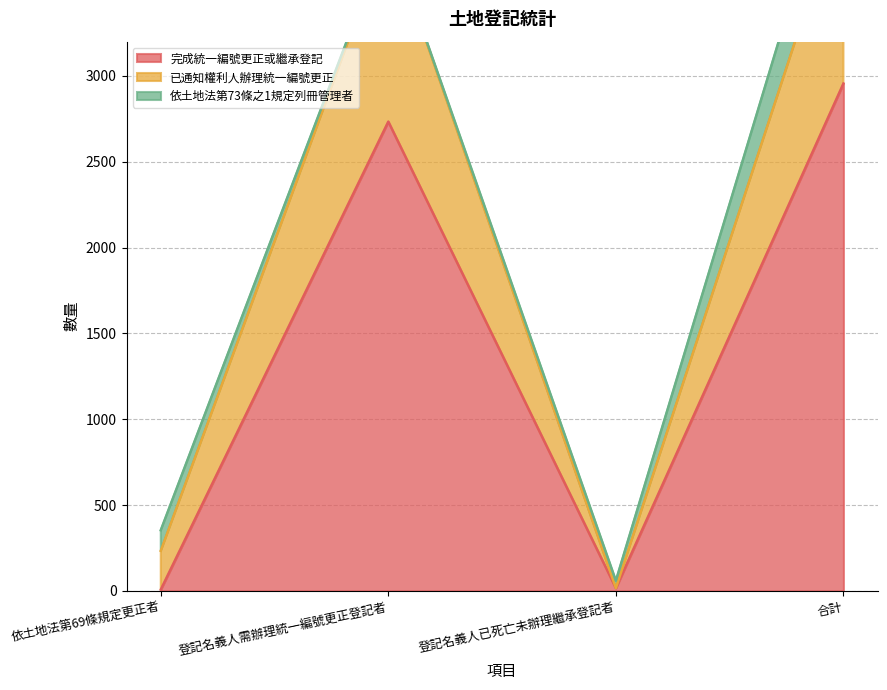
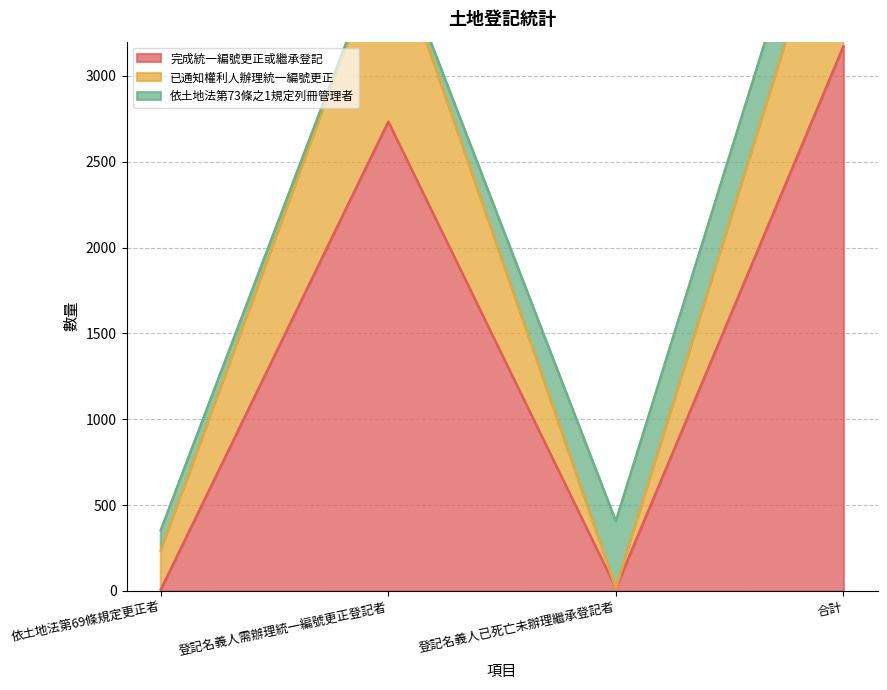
依土地法第73條之1規定列冊管理者, 登記名義人已死亡未辦理繼承登記者: 40 -> 390
完成統一編號更正或繼承登記, 合計: 2960 -> 3170
